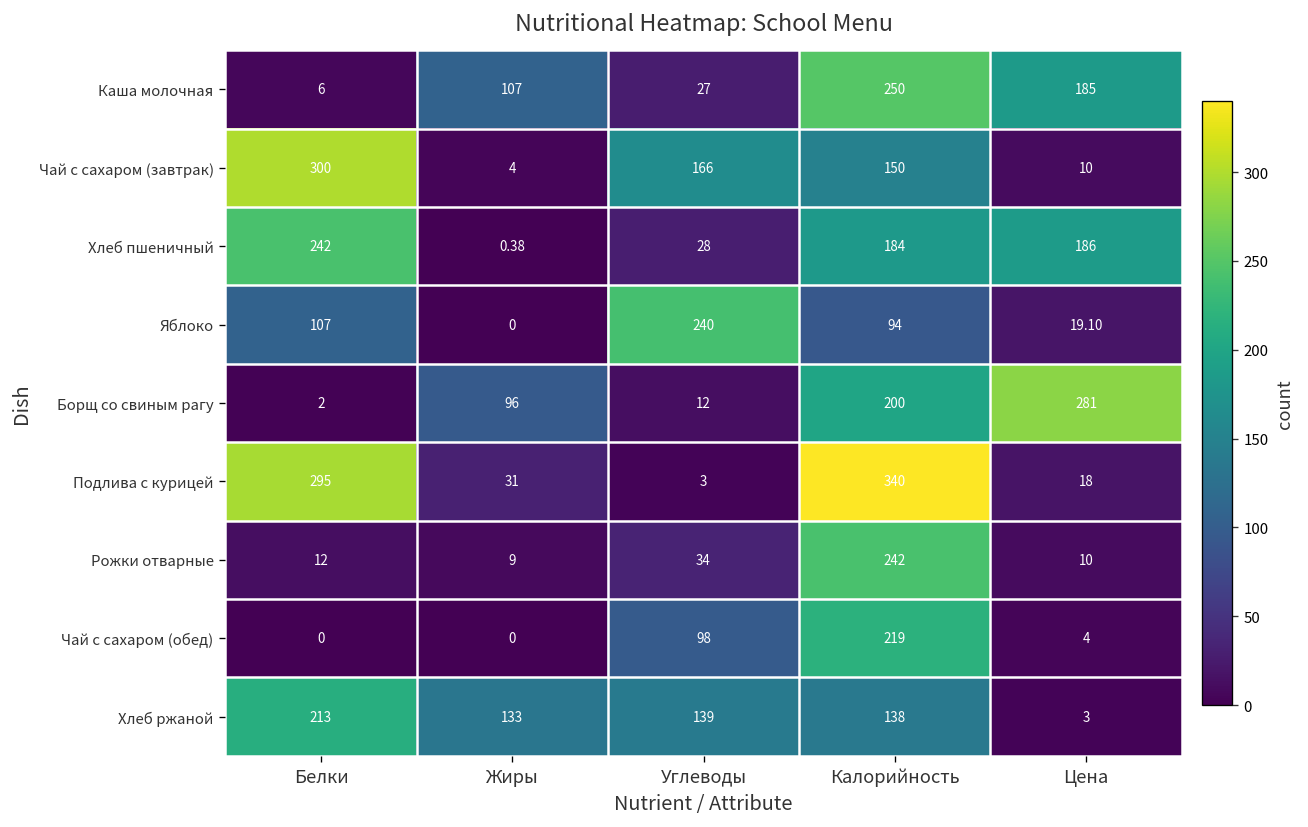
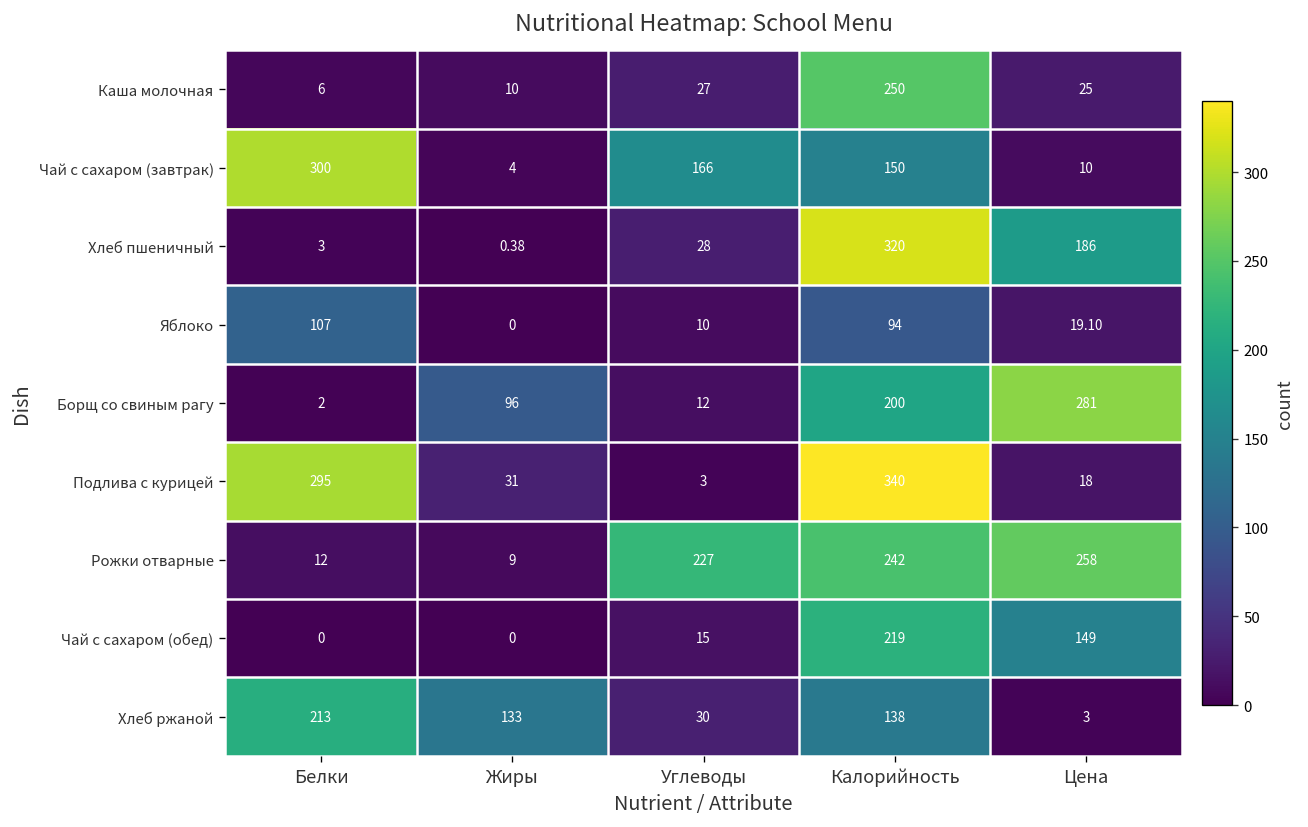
Каша молочная, Жиры: 107 -> 10
Каша молочная, Цена: 185 -> 25
Хлеб пшеничный, Белки: 242 -> 3
Хлеб пшеничный, Калорийность: 184 -> 320
Яблоко, Углеводы: 240 -> 10
Рожки отварные, Углеводы: 34 -> 227
Рожки отварные, Цена: 10 -> 258
Чай с сахаром (обед), Углеводы: 98 -> 15
Чай с сахаром (обед), Цена: 4 -> 149
Хлеб ржаной, Углеводы: 139 -> 30
